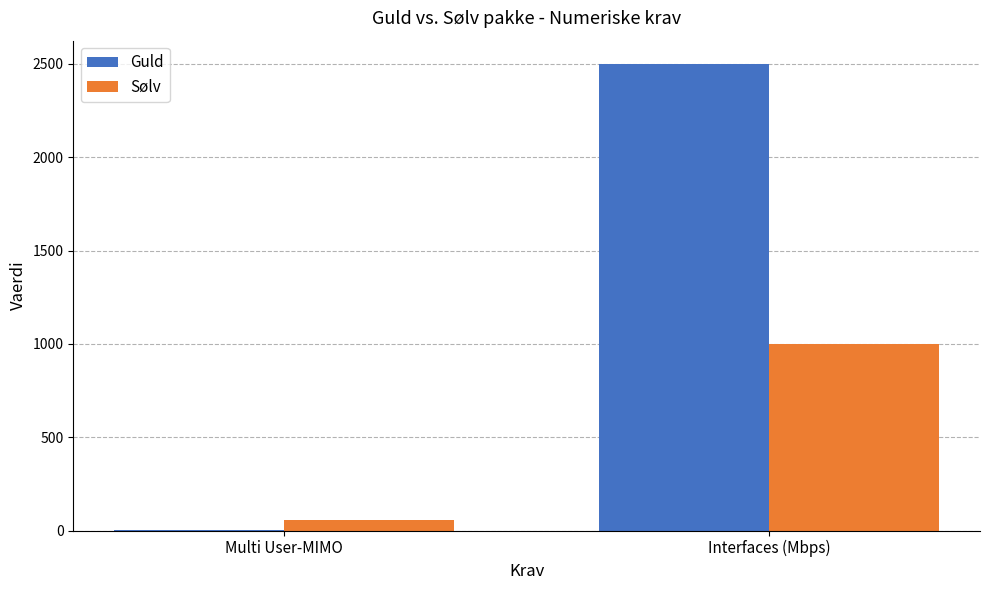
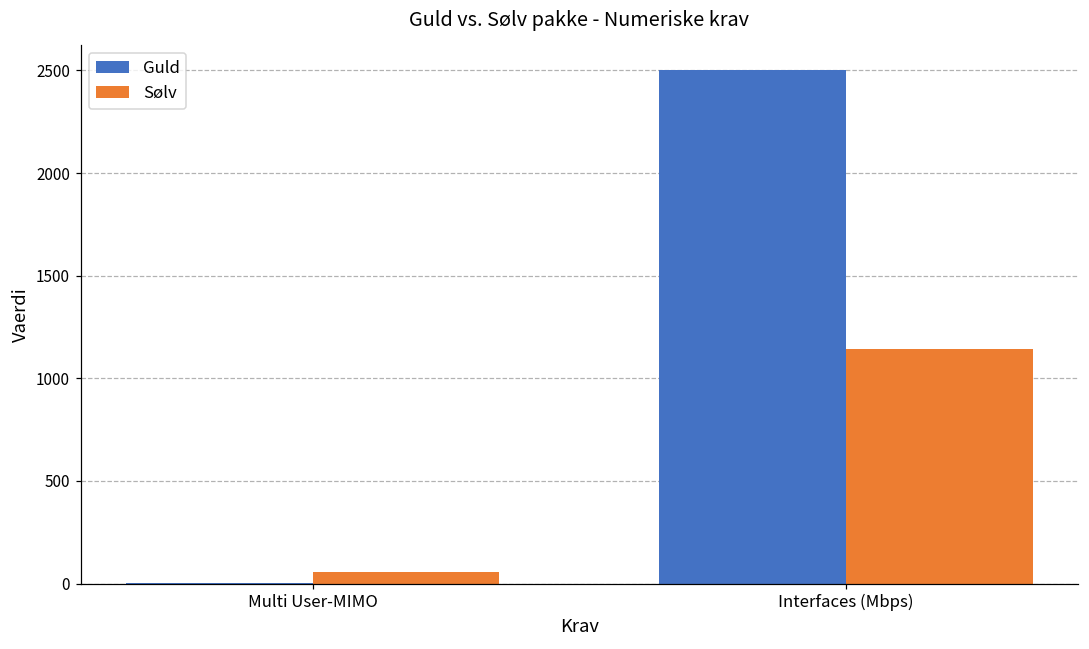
Sølv, Interfaces (Mbps): 1000 -> 1140
